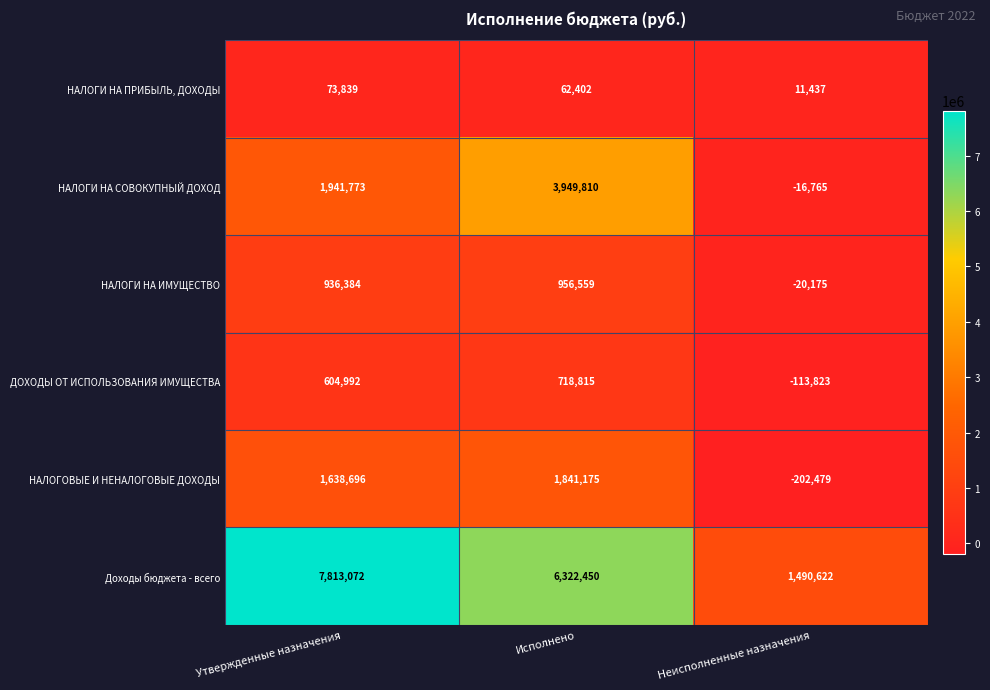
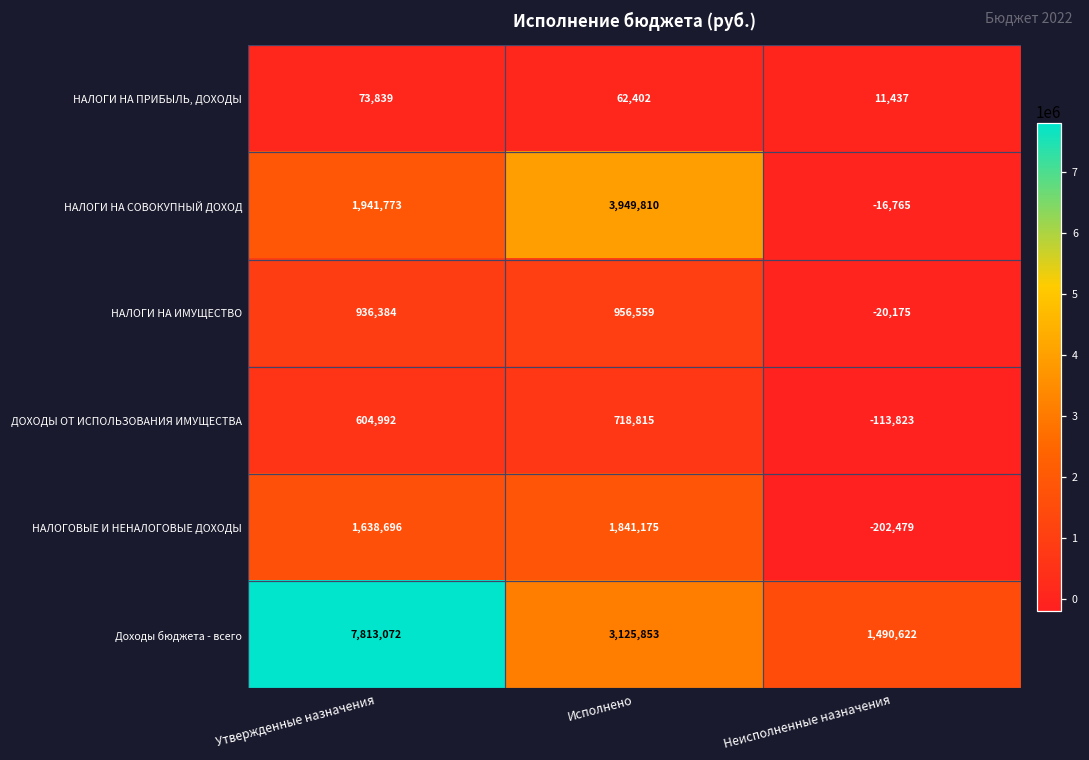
Доходы бюджета - всего, Исполнено: 6,322,450 -> 3,125,853
